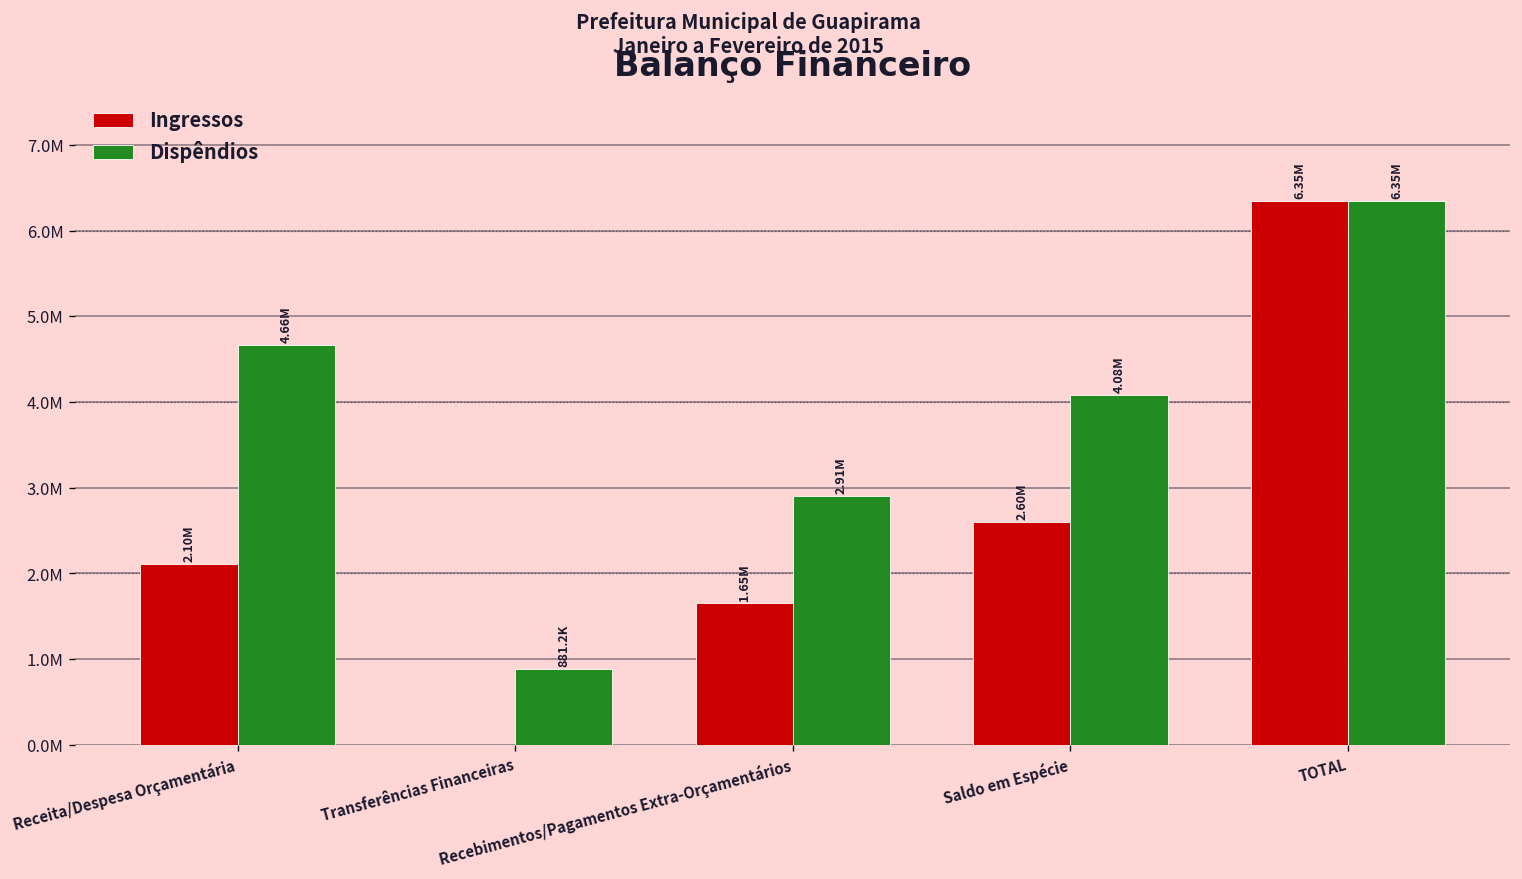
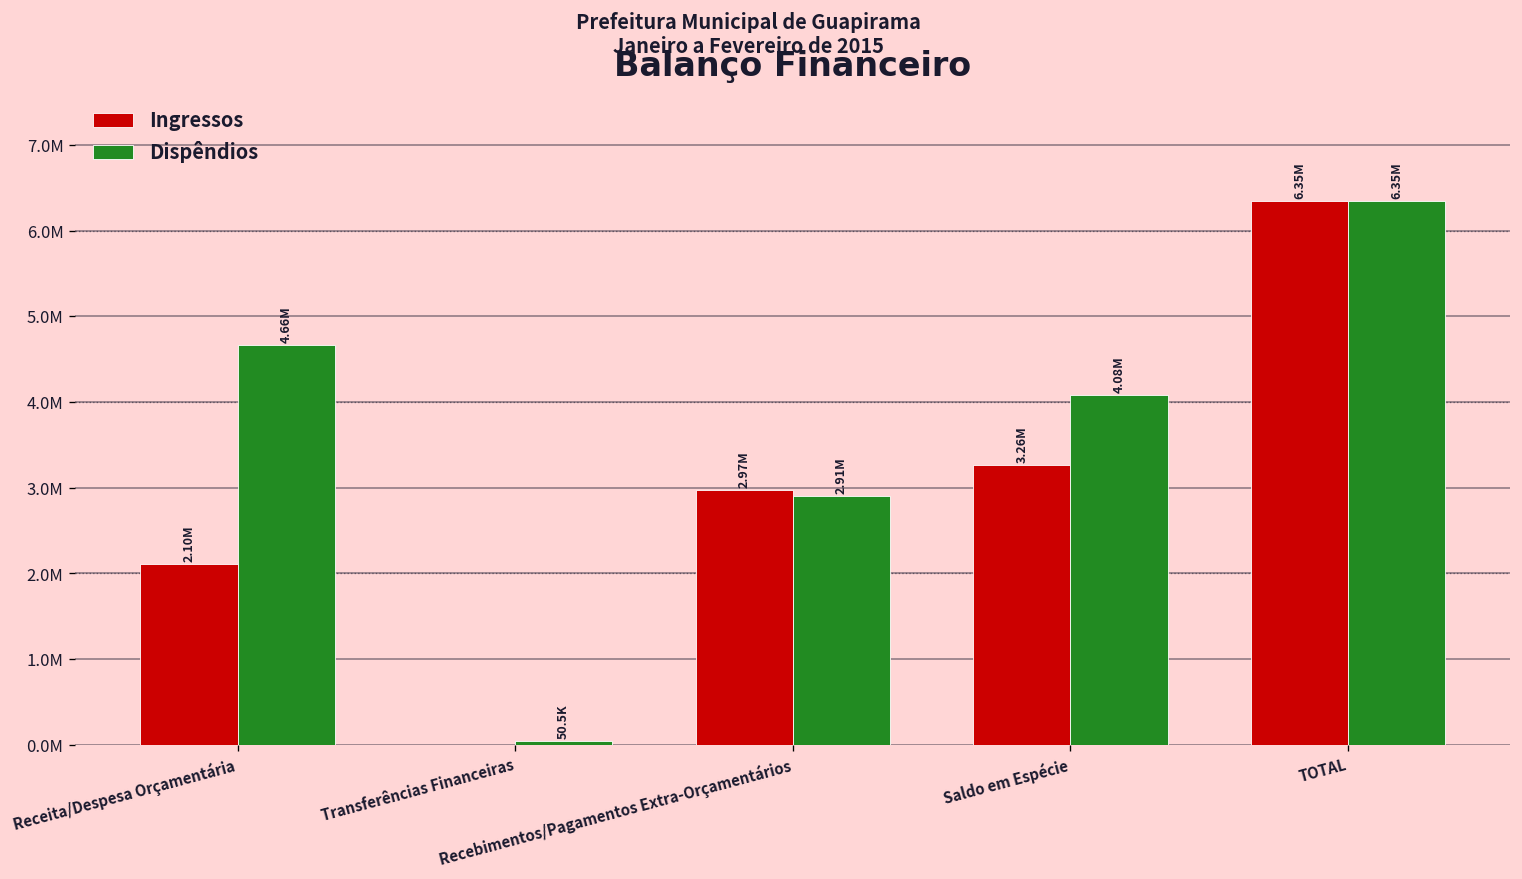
Dispêndios, Transferências Financeiras: 881.2K -> 50.5K
Ingressos, Recebimentos/Pagamentos Extra-Orçamentários: 1.65M -> 2.97M
Ingressos, Saldo em Espécie: 2.60M -> 3.26M
